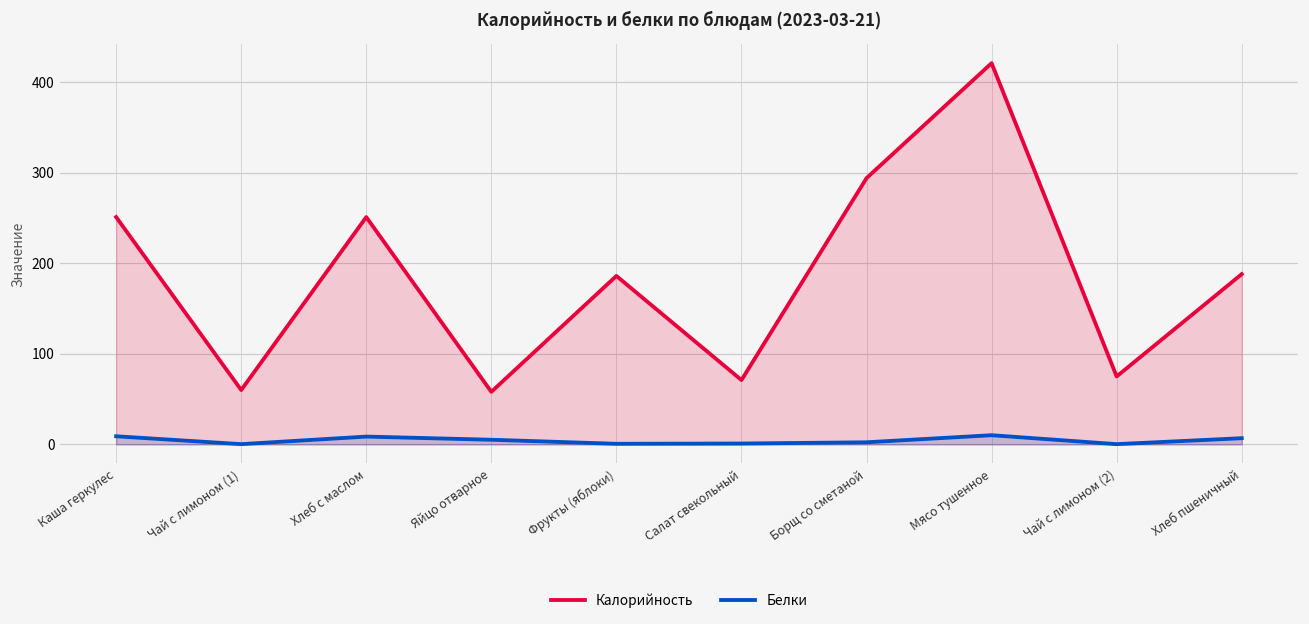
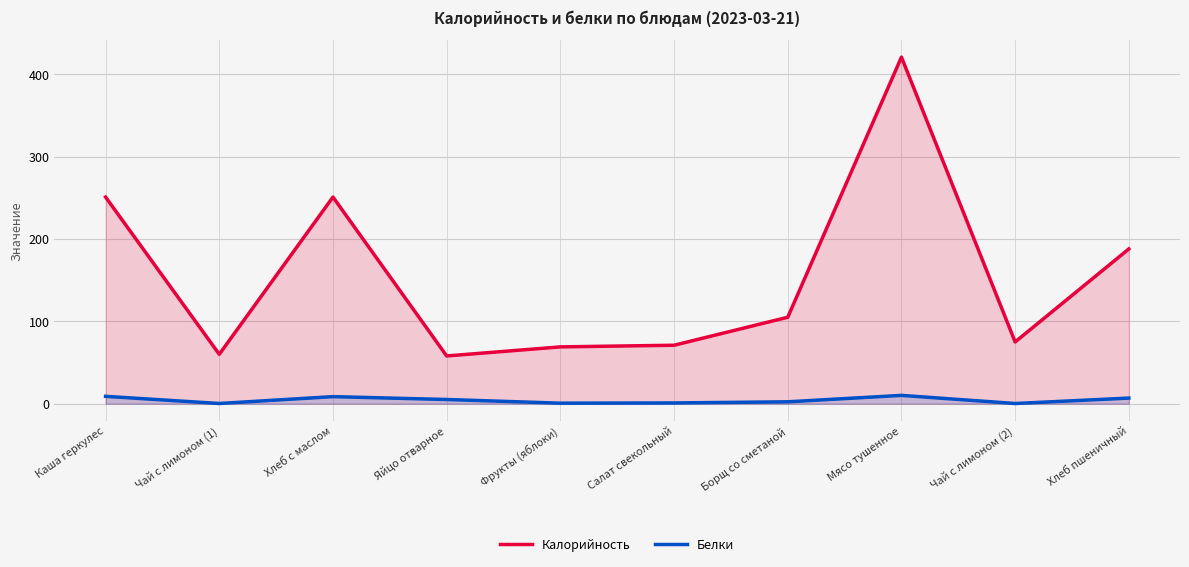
Калорийность, Фрукты (яблоки): 190 -> 70
Калорийность, Борщ со сметаной: 290 -> 110
